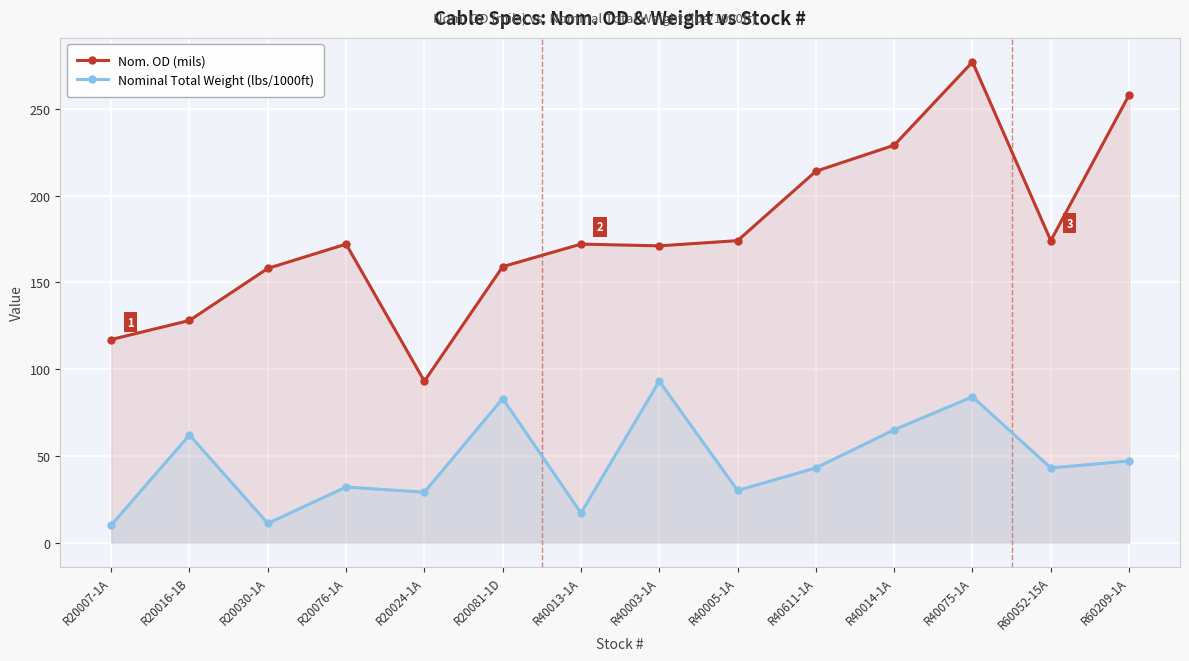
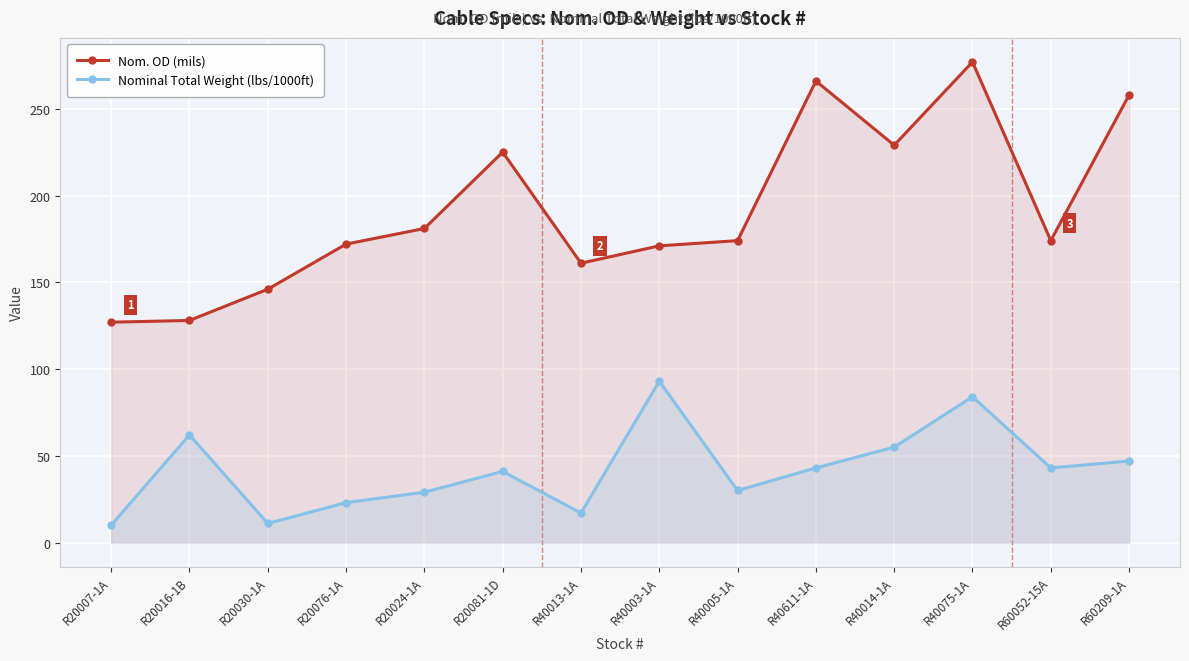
Nom. OD (mils), R20007-1A: 117 -> 127
Nom. OD (mils), R20030-1A: 158 -> 146
Nominal Total Weight (lbs/1000ft), R20076-1A: 32 -> 23
Nom. OD (mils), R20024-1A: 93 -> 181
Nom. OD (mils), R20081-1D: 159 -> 225
Nominal Total Weight (lbs/1000ft), R20081-1D: 83 -> 41
Nom. OD (mils), R40013-1A: 172 -> 161
Nom. OD (mils), R40611-1A: 214 -> 266
Nominal Total Weight (lbs/1000ft), R40014-1A: 65 -> 55
